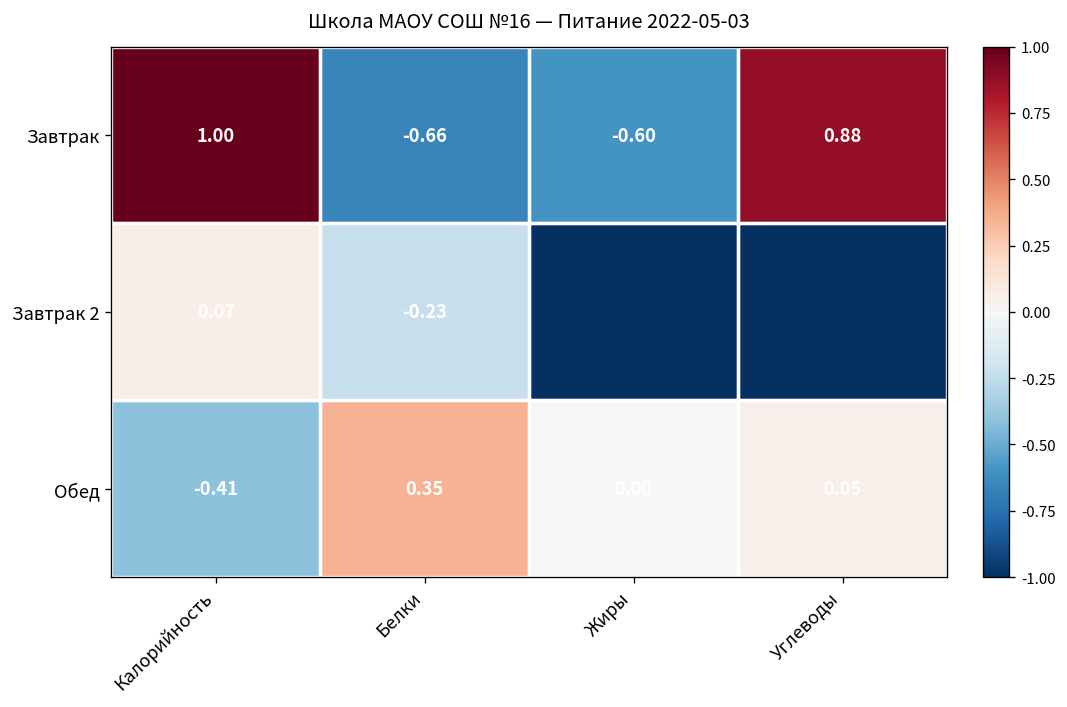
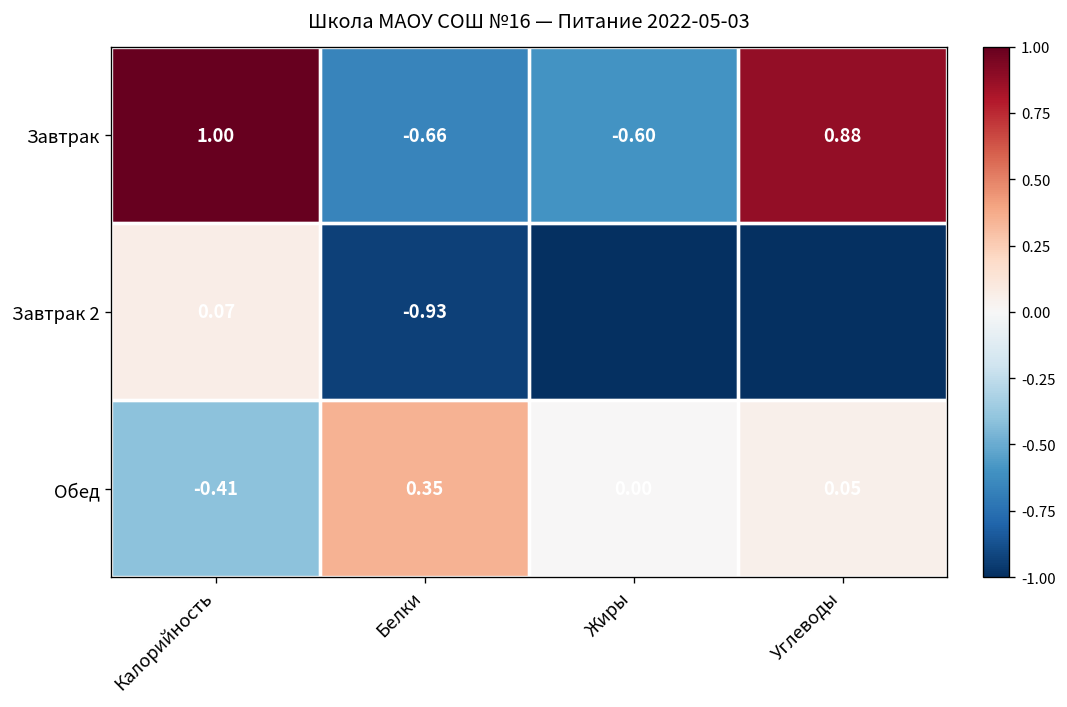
Завтрак 2, Белки: -0.23 -> -0.93
